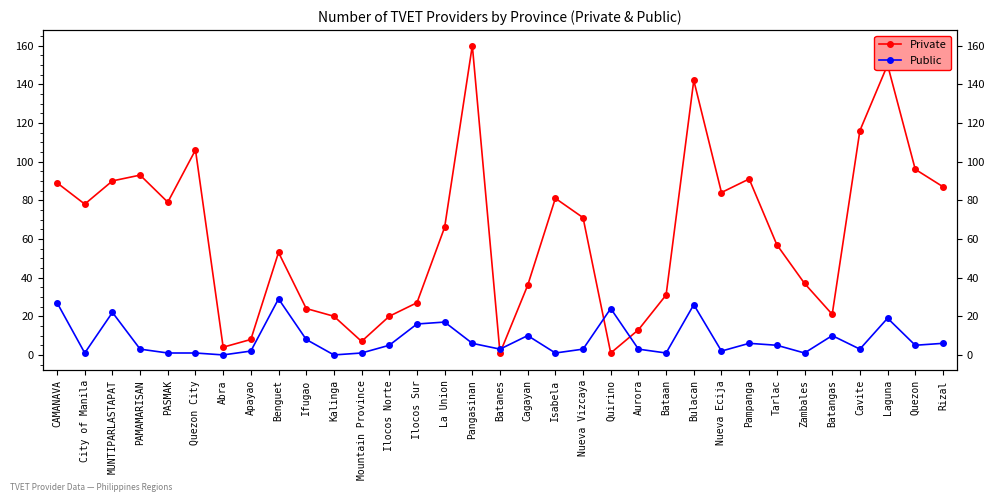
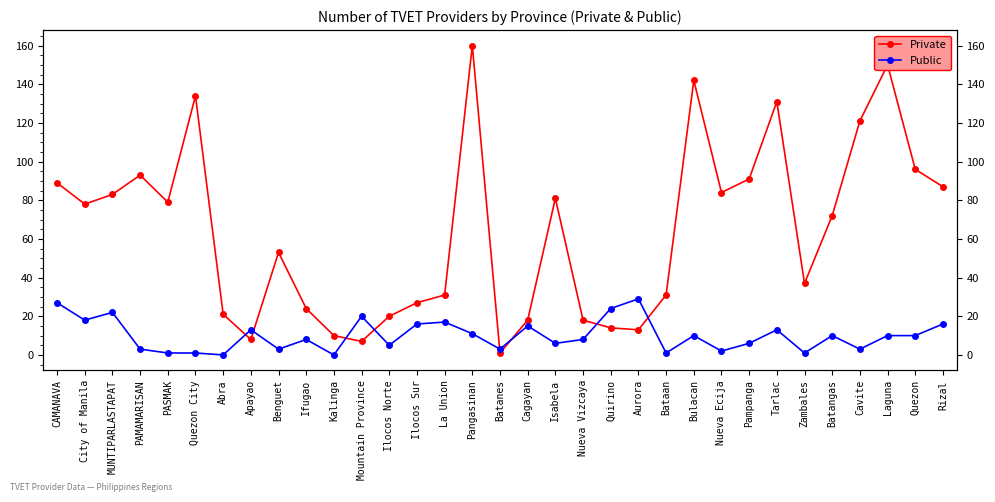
Public, City of Manila: 1 -> 18
Private, MUNTIPARLASTAPAT: 90 -> 83
Private, Quezon City: 106 -> 134
Private, Abra: 4 -> 21
Public, Apayao: 2 -> 13
Public, Benguet: 29 -> 3
Private, Kalinga: 20 -> 10
Public, Mountain Province: 1 -> 20
Private, La Union: 66 -> 31
Public, Pangasinan: 6 -> 11
Private, Cagayan: 36 -> 18
Public, Cagayan: 10 -> 15
Public, Isabela: 1 -> 6
Private, Nueva Vizcaya: 71 -> 18
Public, Nueva Vizcaya: 3 -> 8
Private, Quirino: 1 -> 14
Public, Aurora: 3 -> 29
Public, Bulacan: 26 -> 10
Private, Tarlac: 57 -> 131
Public, Tarlac: 5 -> 13
Private, Batangas: 21 -> 72
Private, Cavite: 116 -> 121
Public, Laguna: 19 -> 10
Public, Quezon: 5 -> 10
Public, Rizal: 6 -> 16
